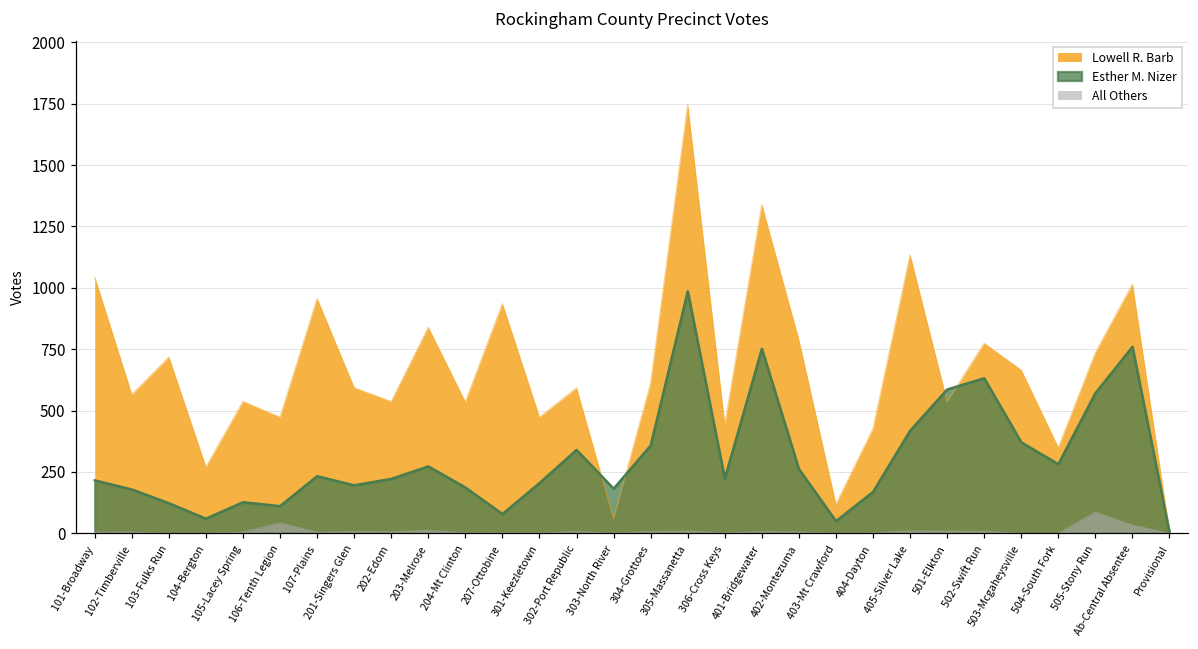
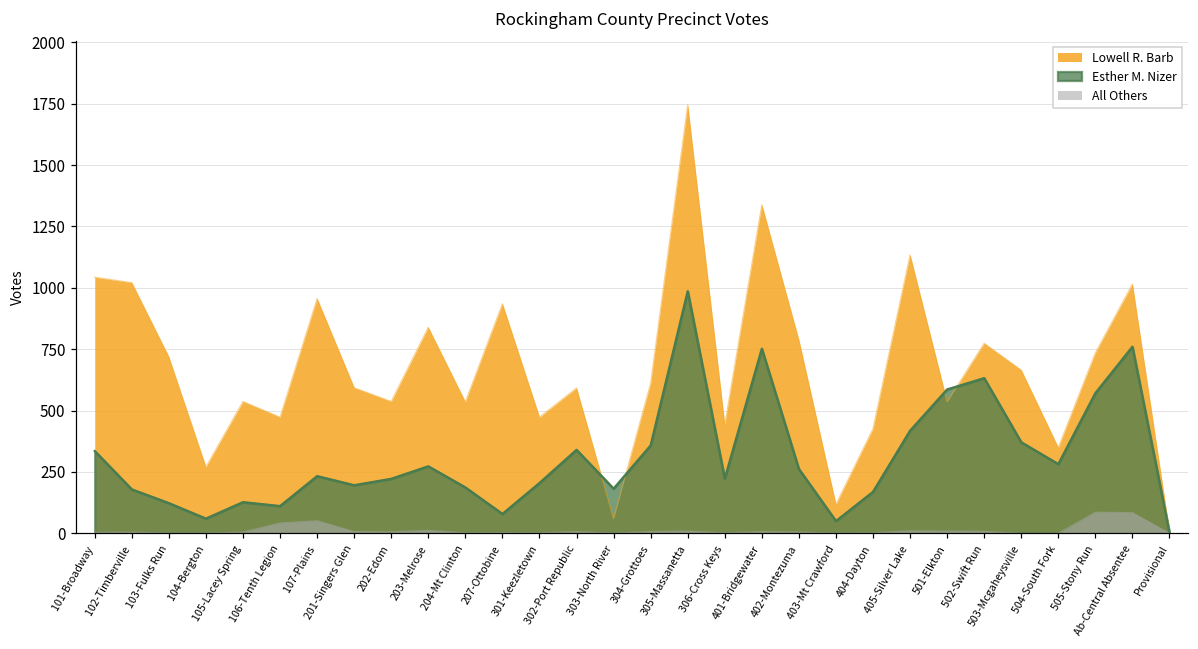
Esther M. Nizer, 101-Broadway: 220 -> 340
Lowell R. Barb, 102-Timberville: 570 -> 1020
All Others, 107-Plains: 0 -> 50
All Others, Ab-Central Absentee: 30 -> 80
